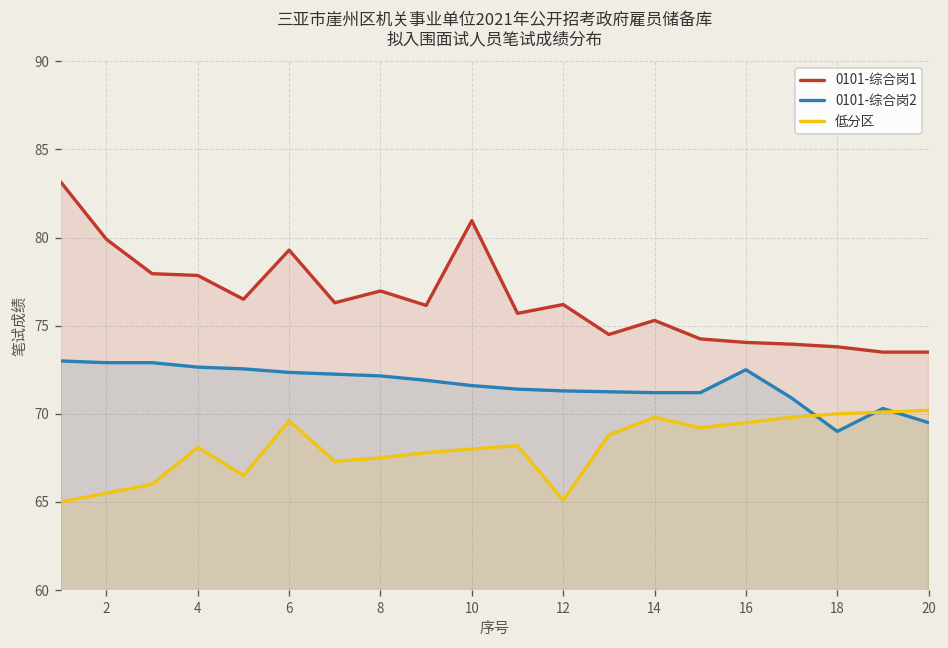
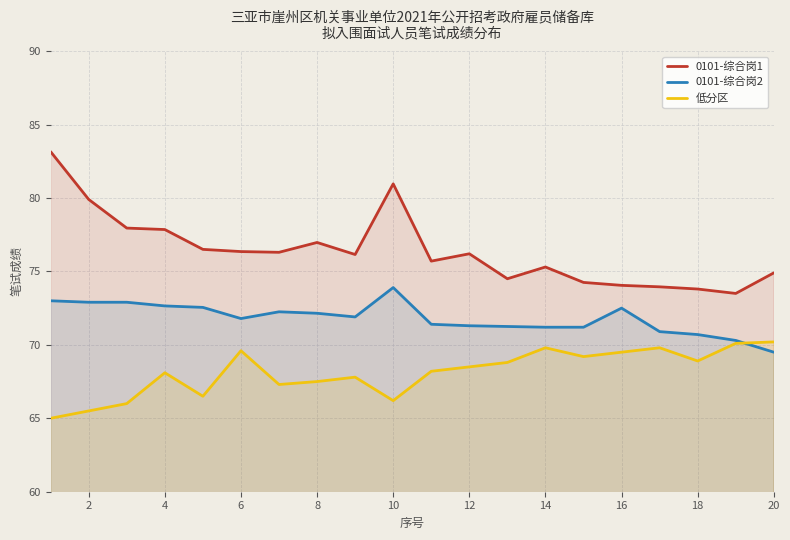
0101-综合岗1, 6: 79.3 -> 76.4
0101-综合岗2, 6: 72.4 -> 71.8
0101-综合岗2, 10: 71.6 -> 73.9
低分区, 10: 68.0 -> 66.2
低分区, 12: 65.1 -> 68.5
0101-综合岗2, 18: 69.0 -> 70.7
低分区, 18: 70.0 -> 68.9
0101-综合岗1, 20: 73.5 -> 74.9
